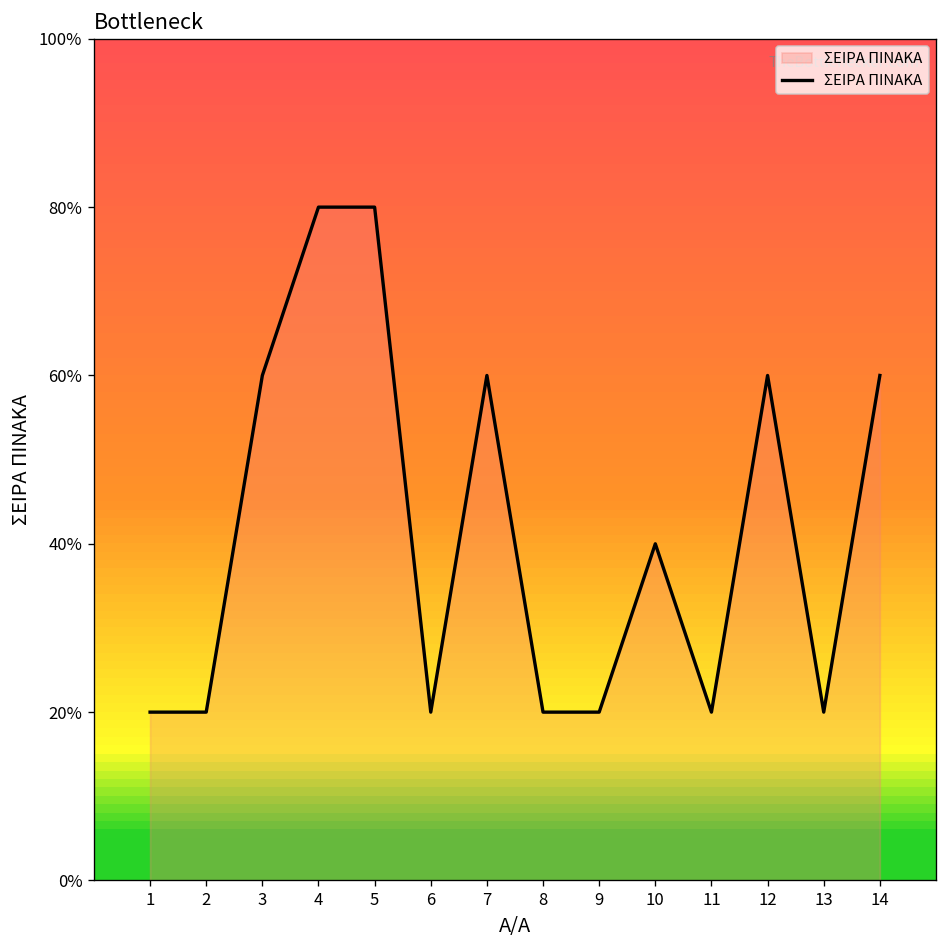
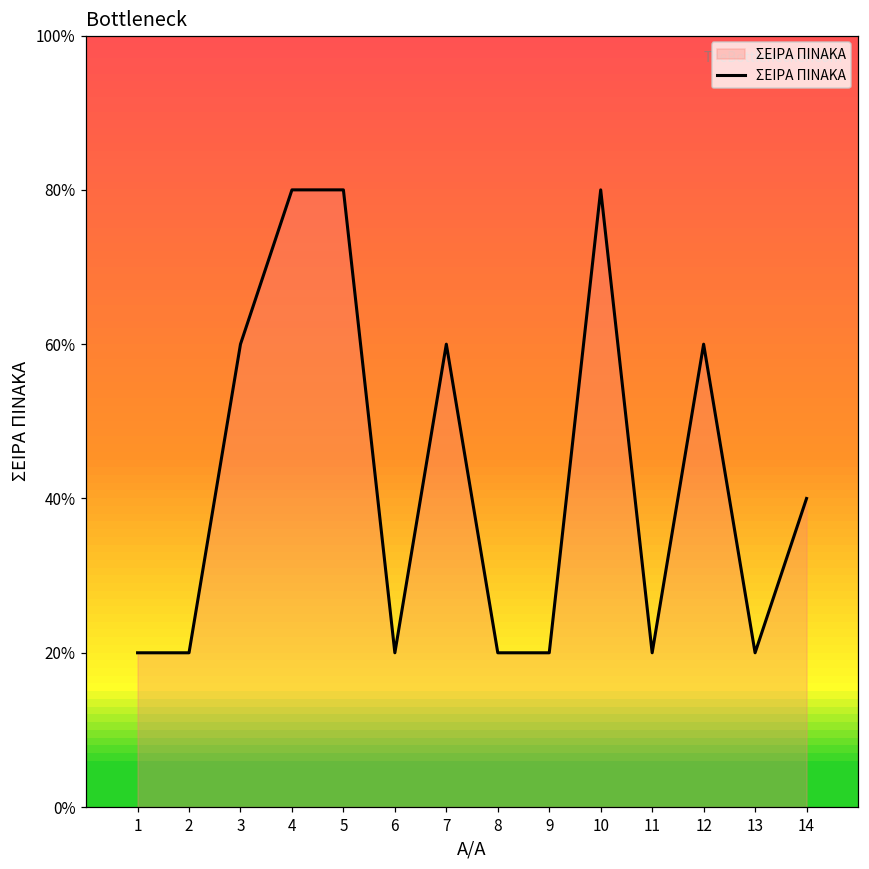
10: 40% -> 80%
14: 60% -> 40%
